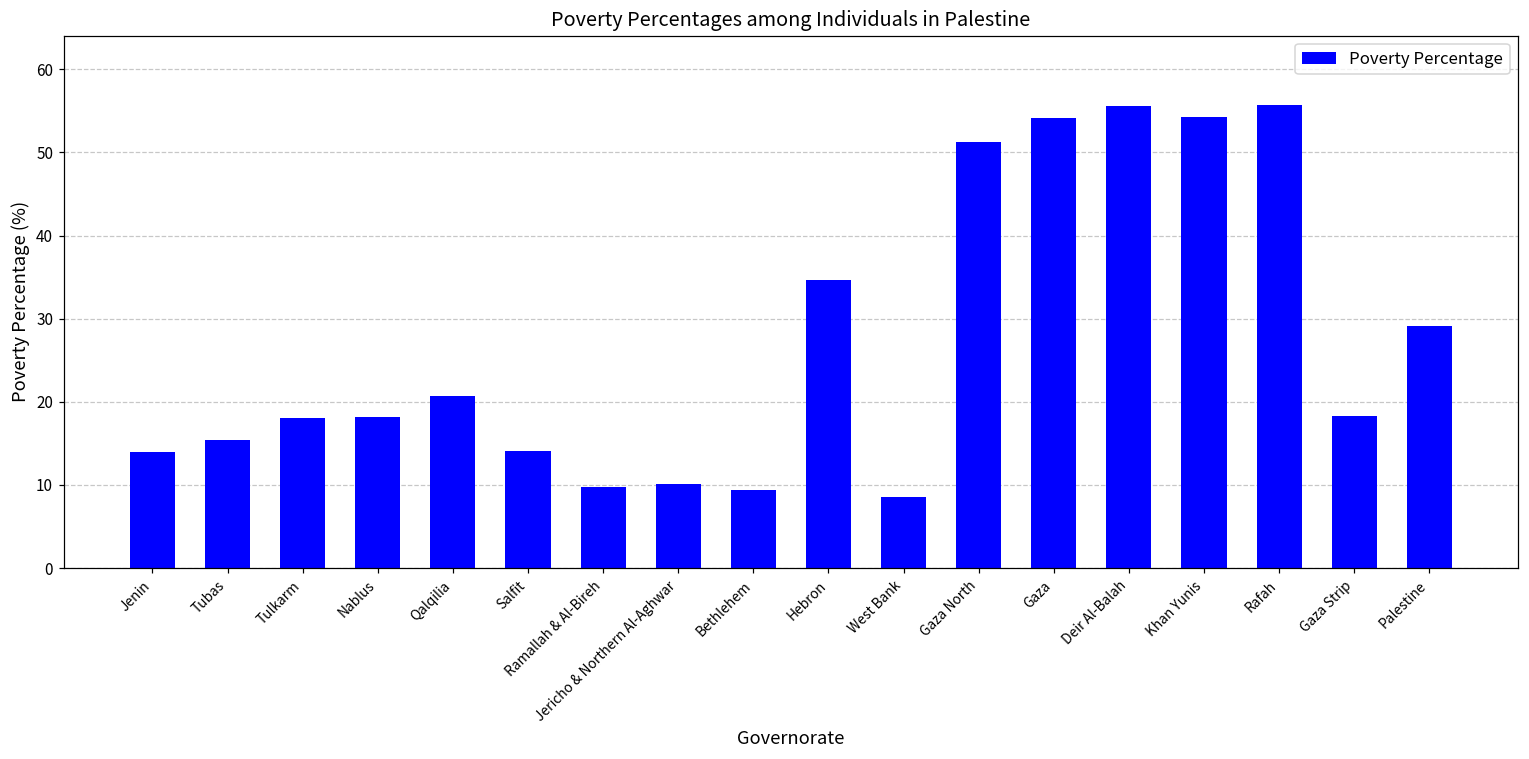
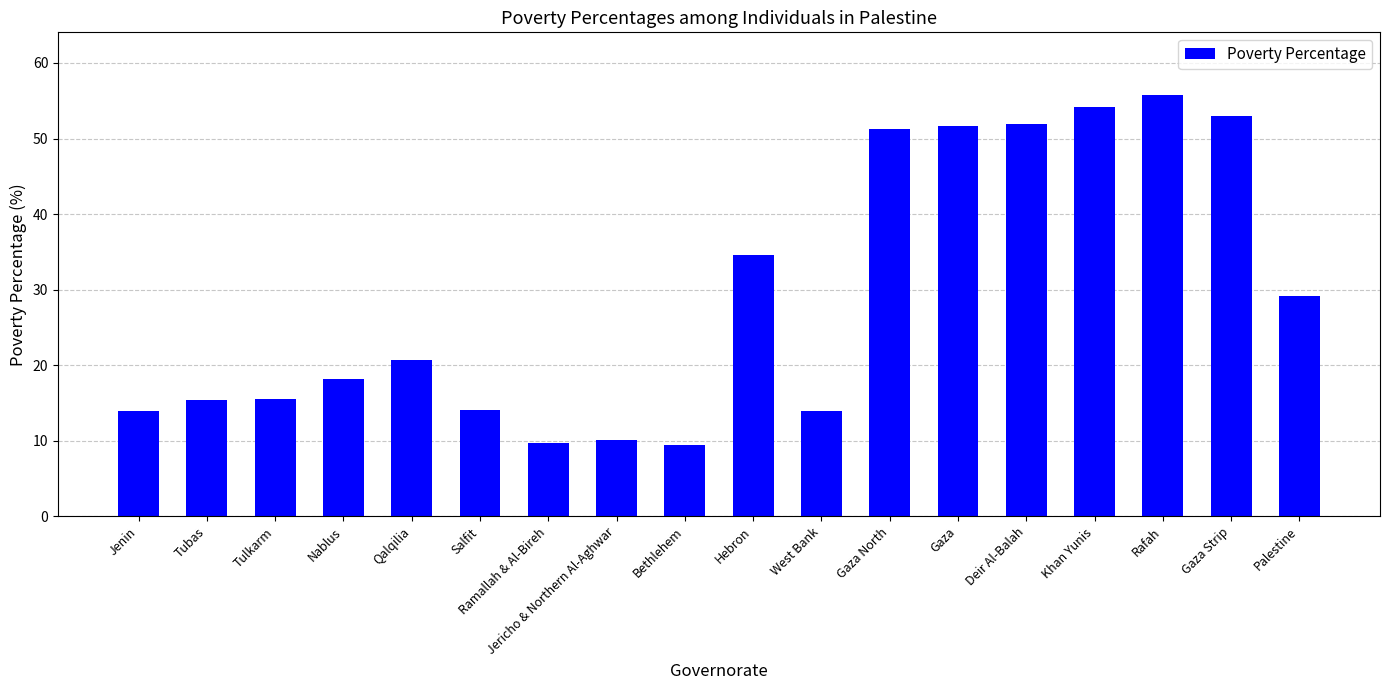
Tulkarm: 18 -> 16
West Bank: 9 -> 14
Gaza: 54 -> 52
Deir Al-Balah: 56 -> 52
Gaza Strip: 18 -> 53
